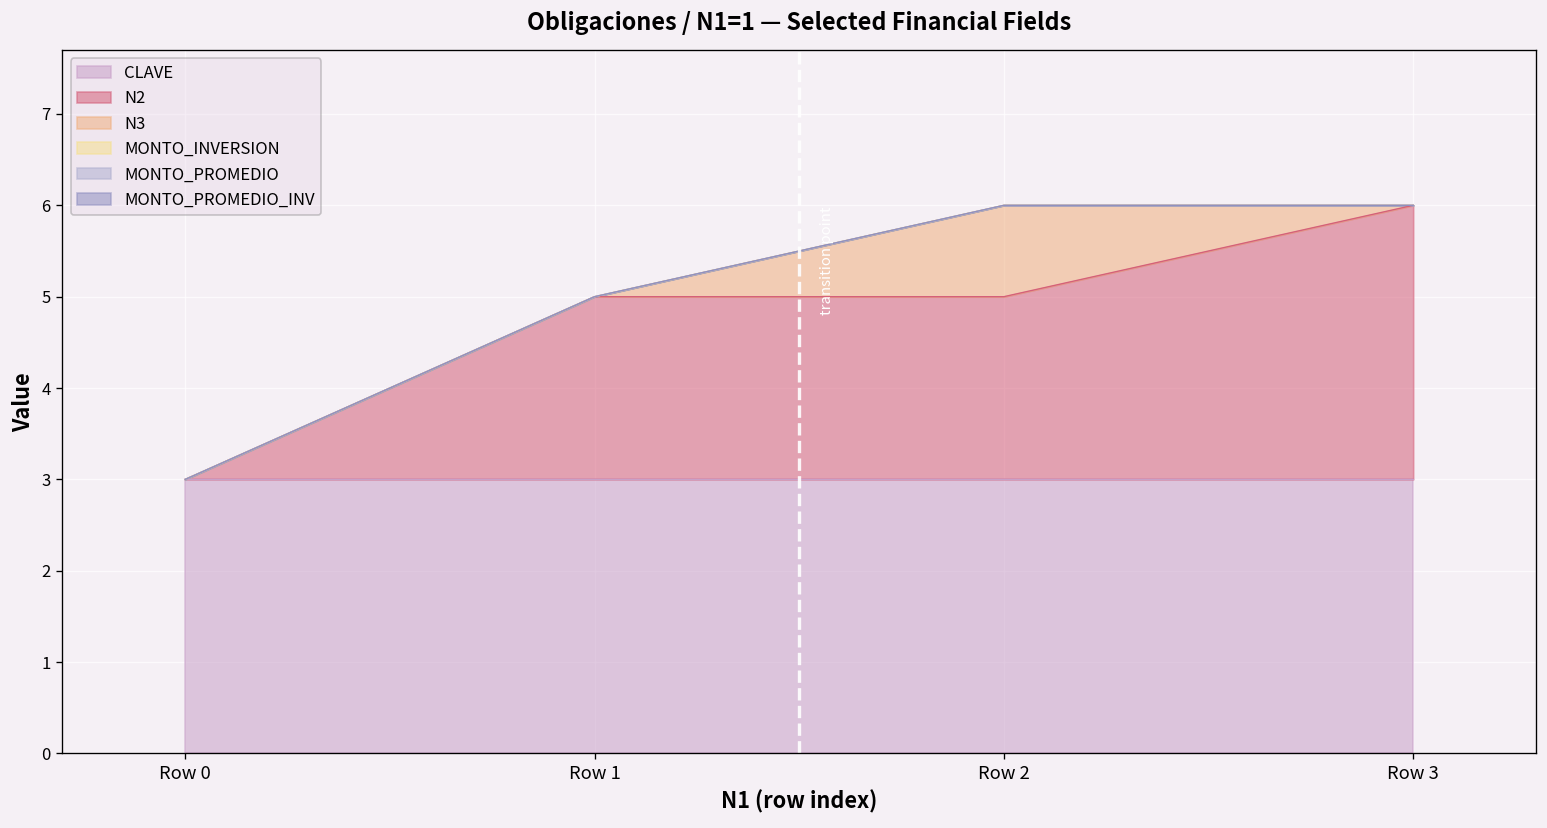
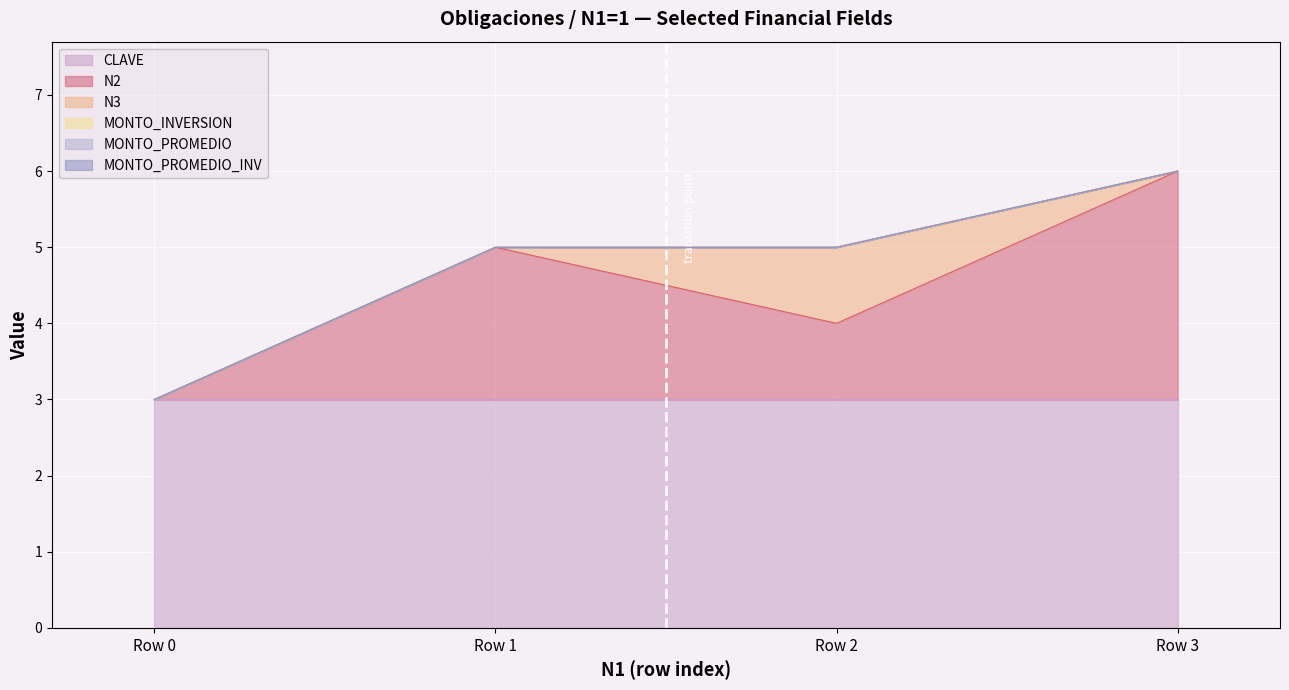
N2, Row 2: 5.0 -> 4.0
